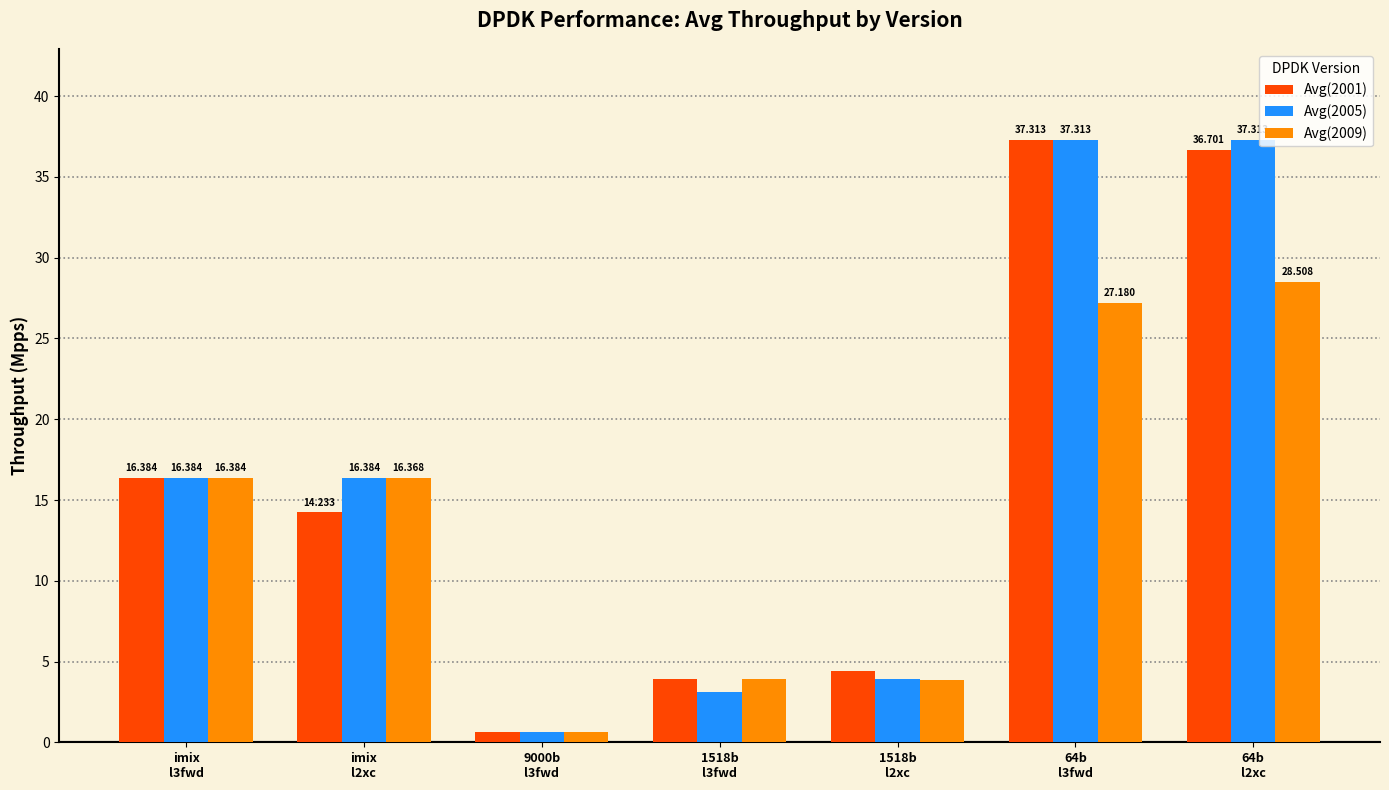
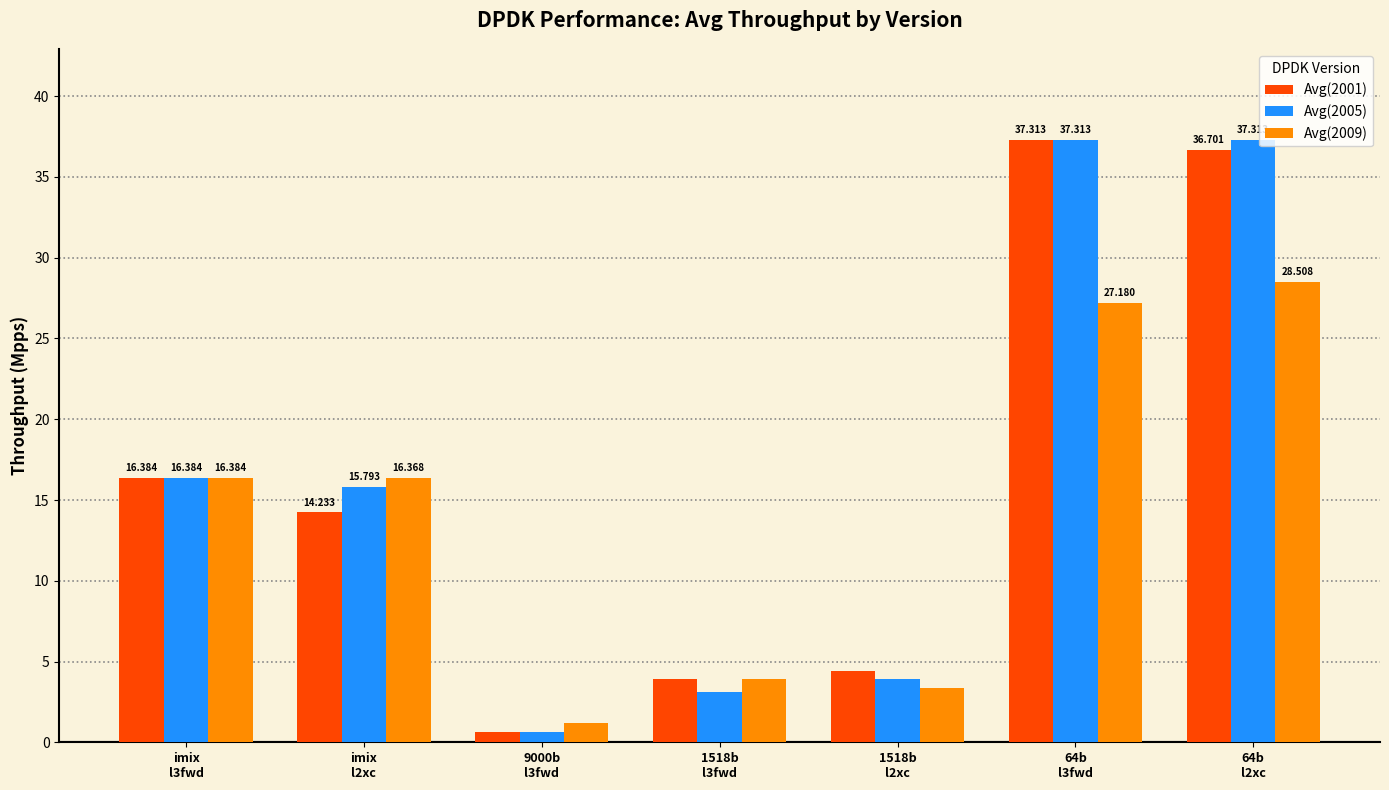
Avg(2005), imix l2xc: 16.384 -> 15.793
Avg(2009), 9000b l3fwd: 0.7 -> 1.2
Avg(2009), 1518b l2xc: 3.9 -> 3.4
